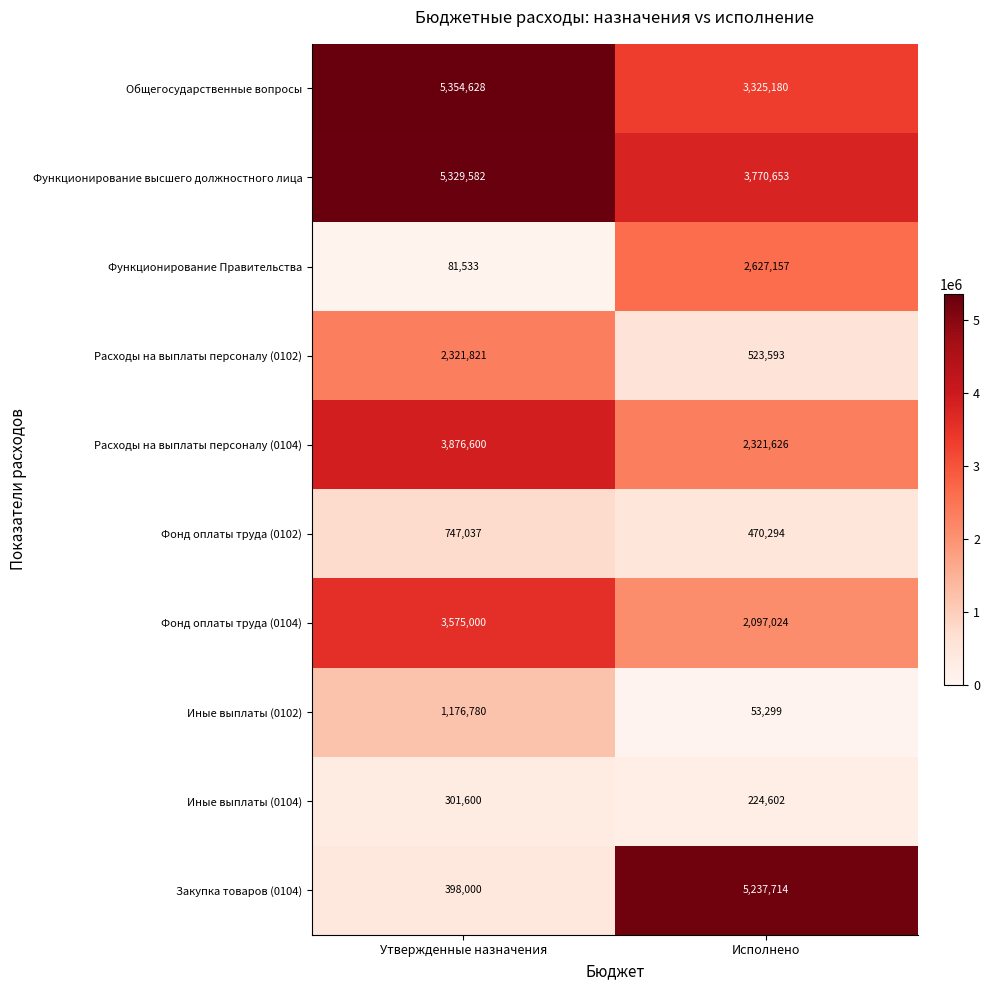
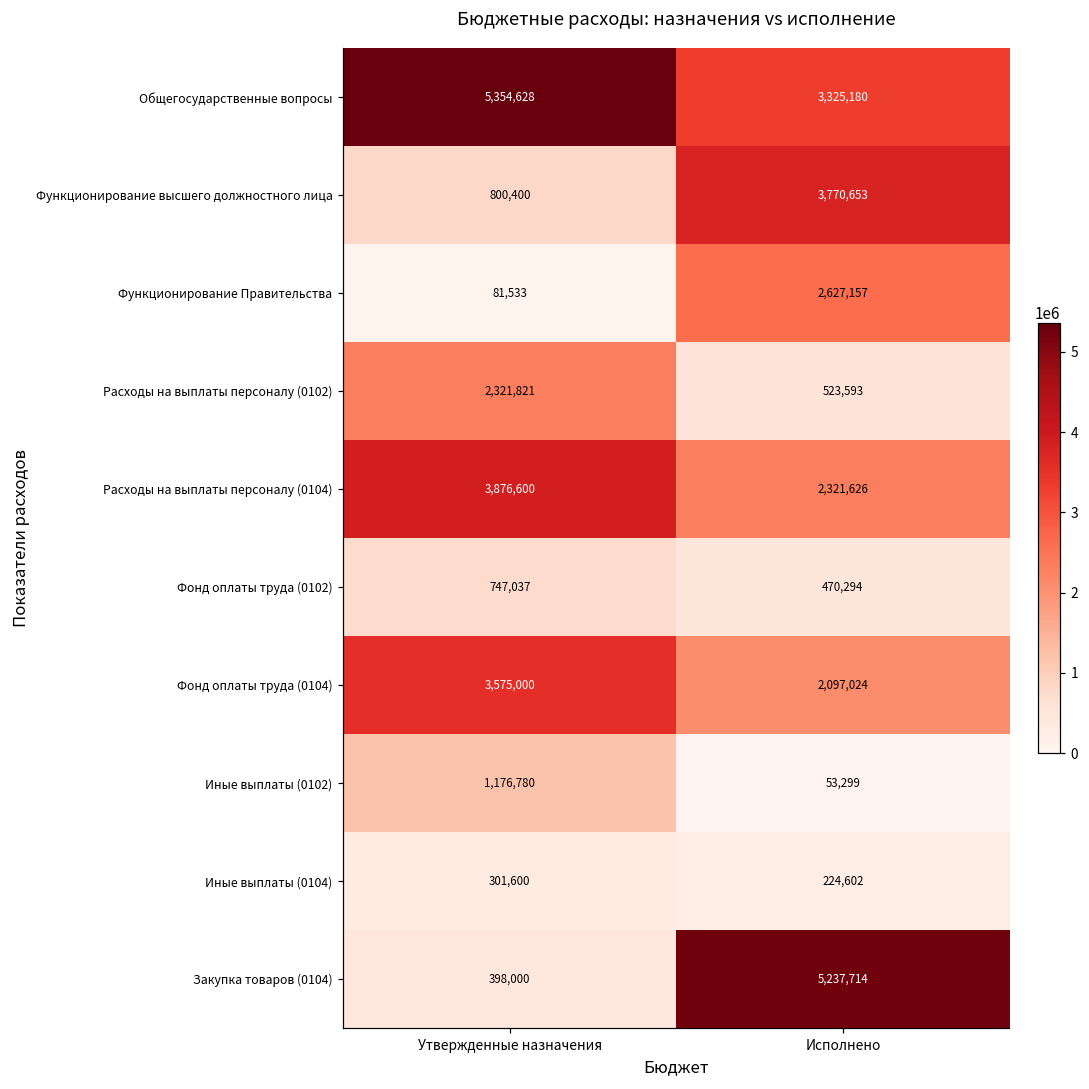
Функционирование высшего должностного лица, Утвержденные назначения: 5,329,582 -> 800,400
